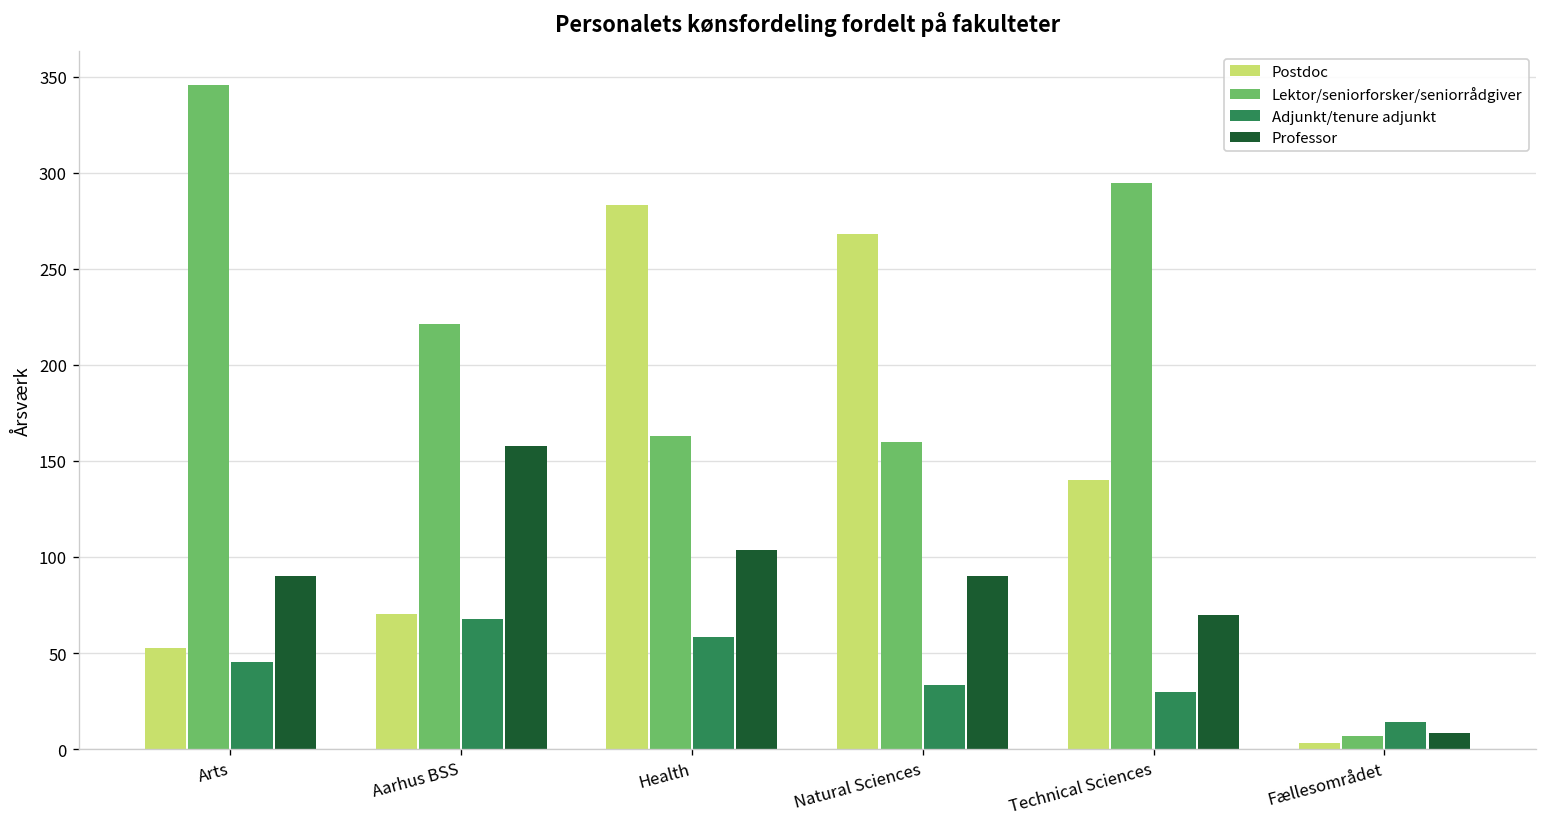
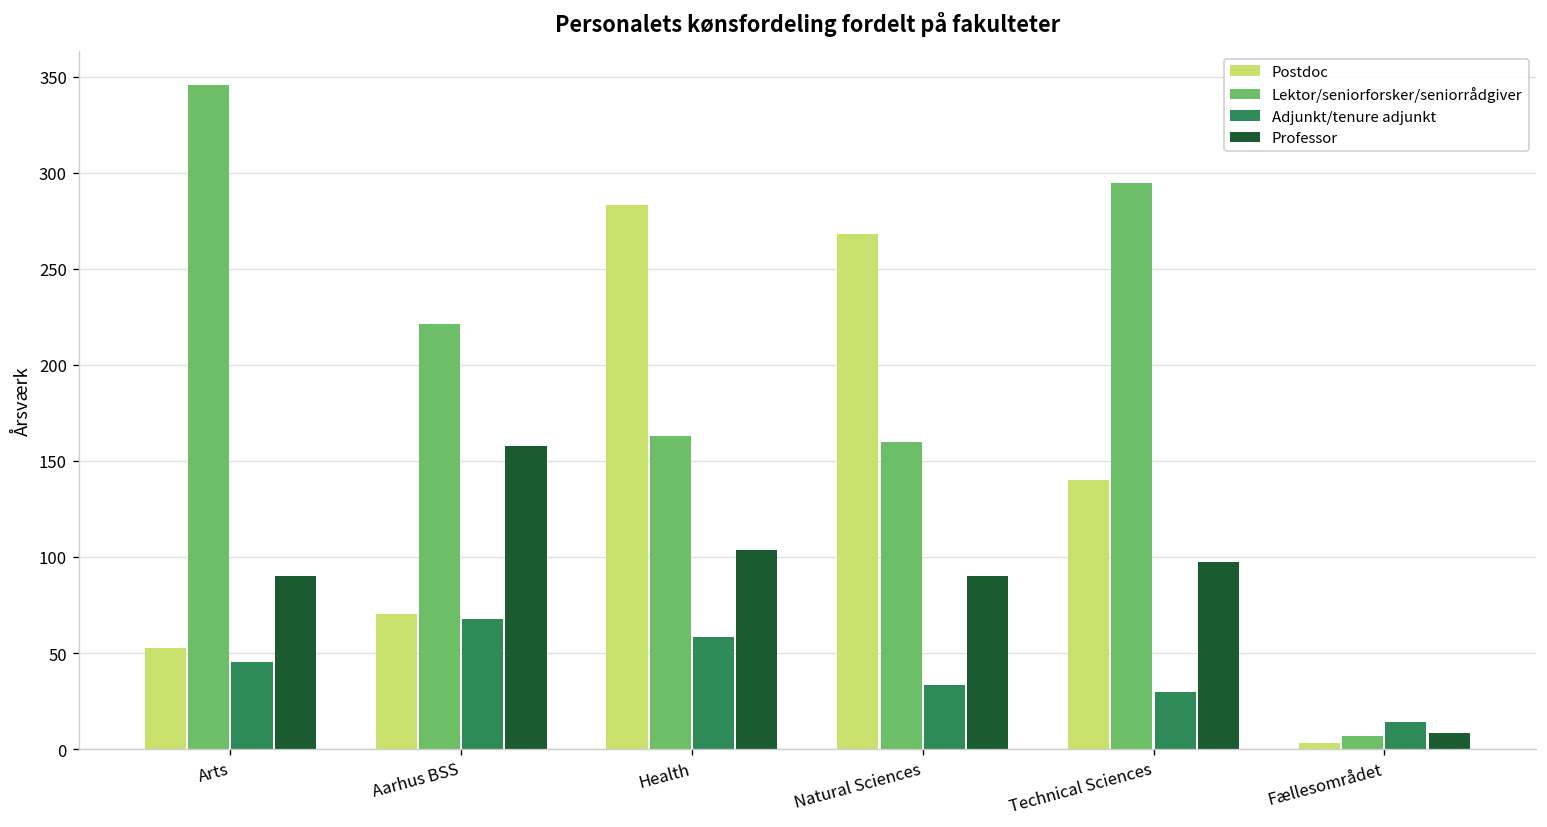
Professor, Technical Sciences: 70 -> 97
